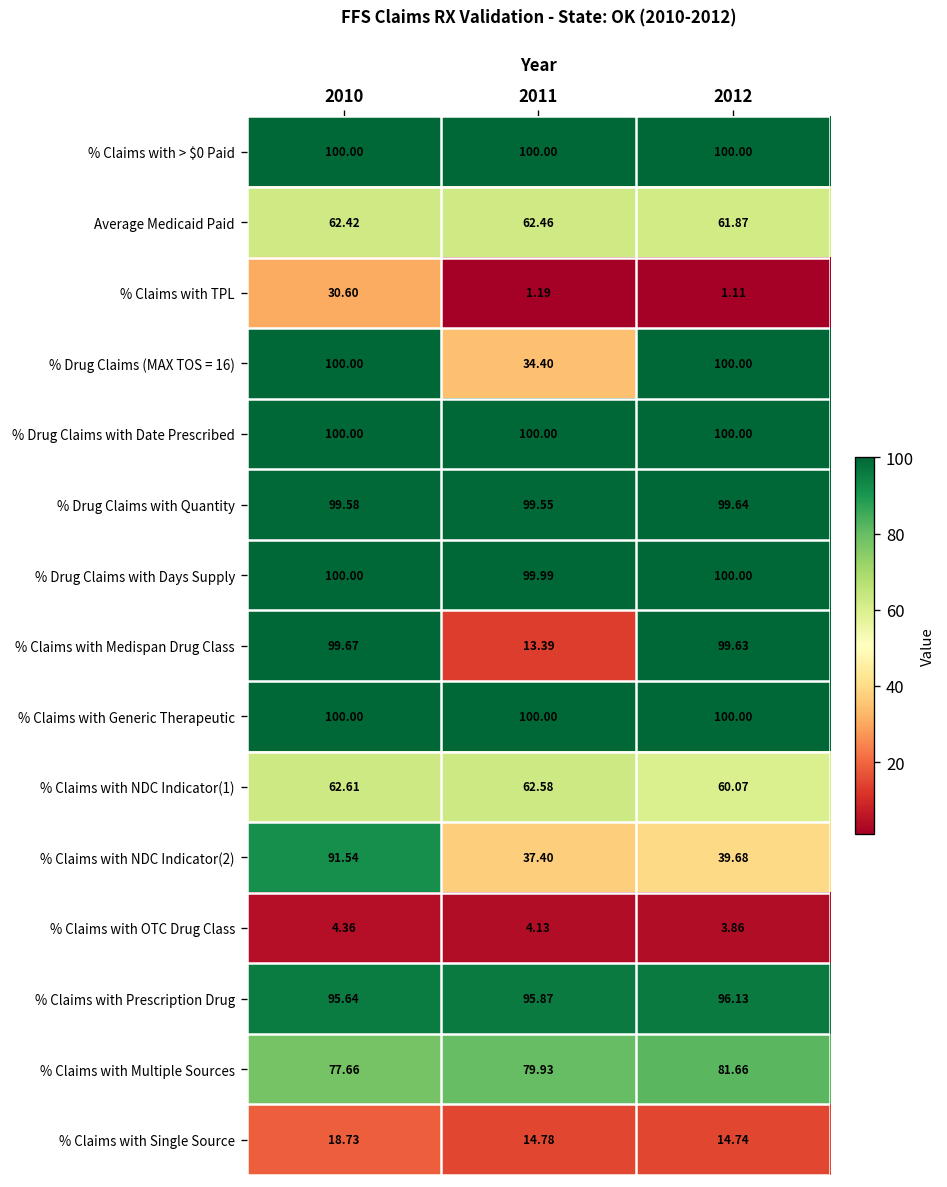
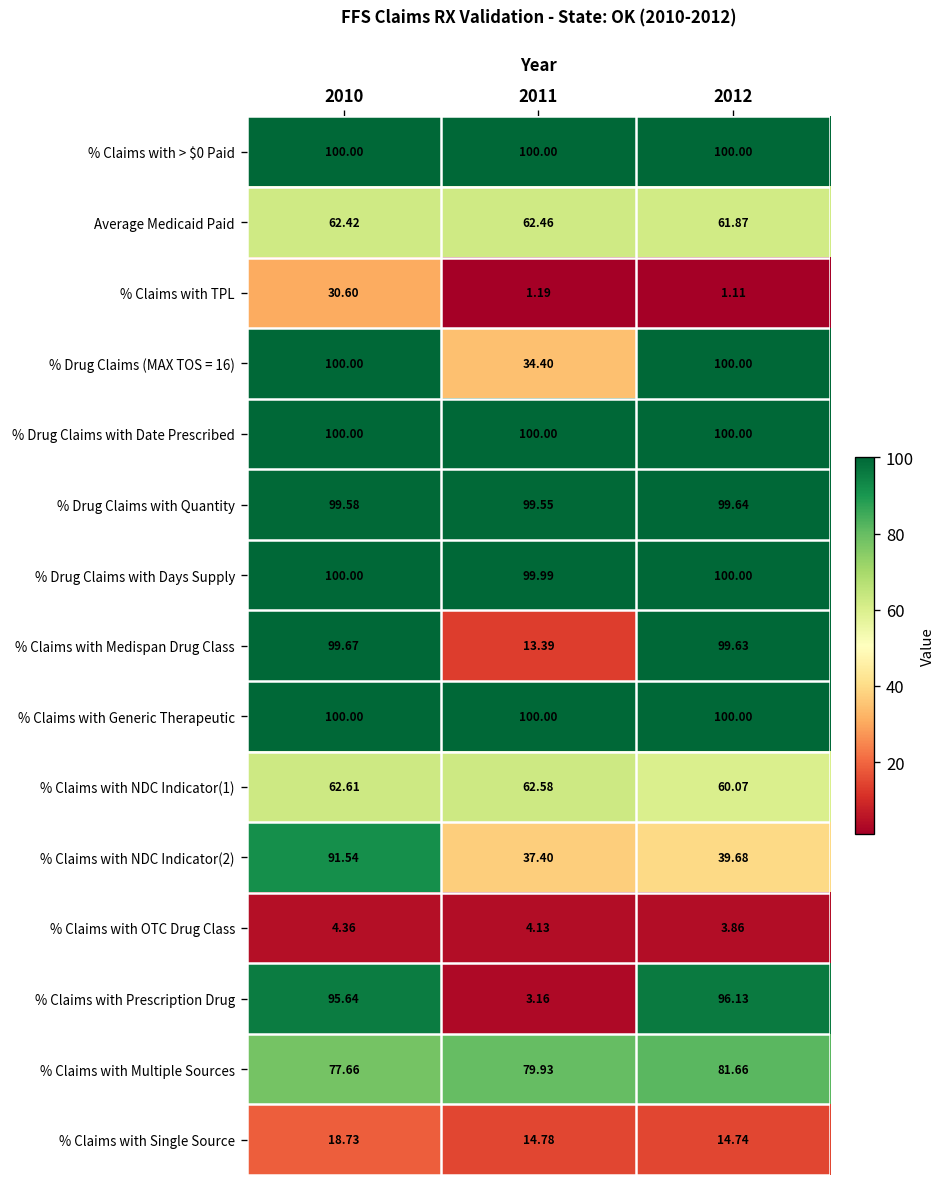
% Claims with Prescription Drug, 2011: 95.87 -> 3.16
